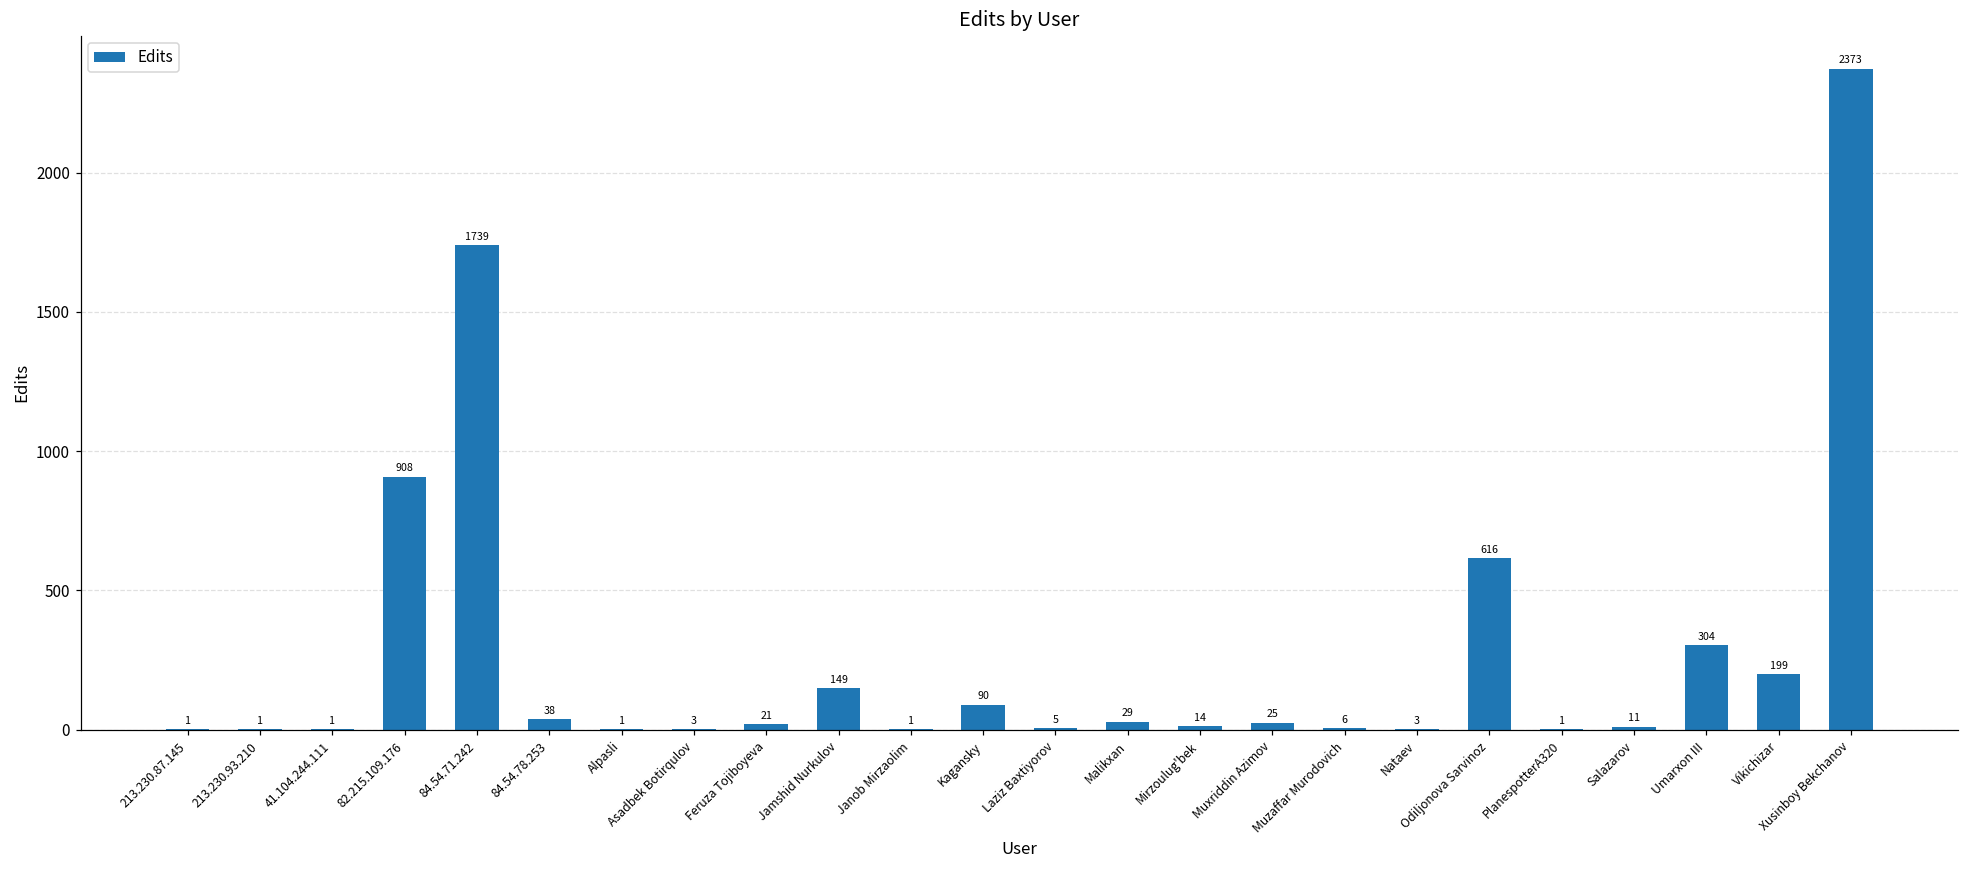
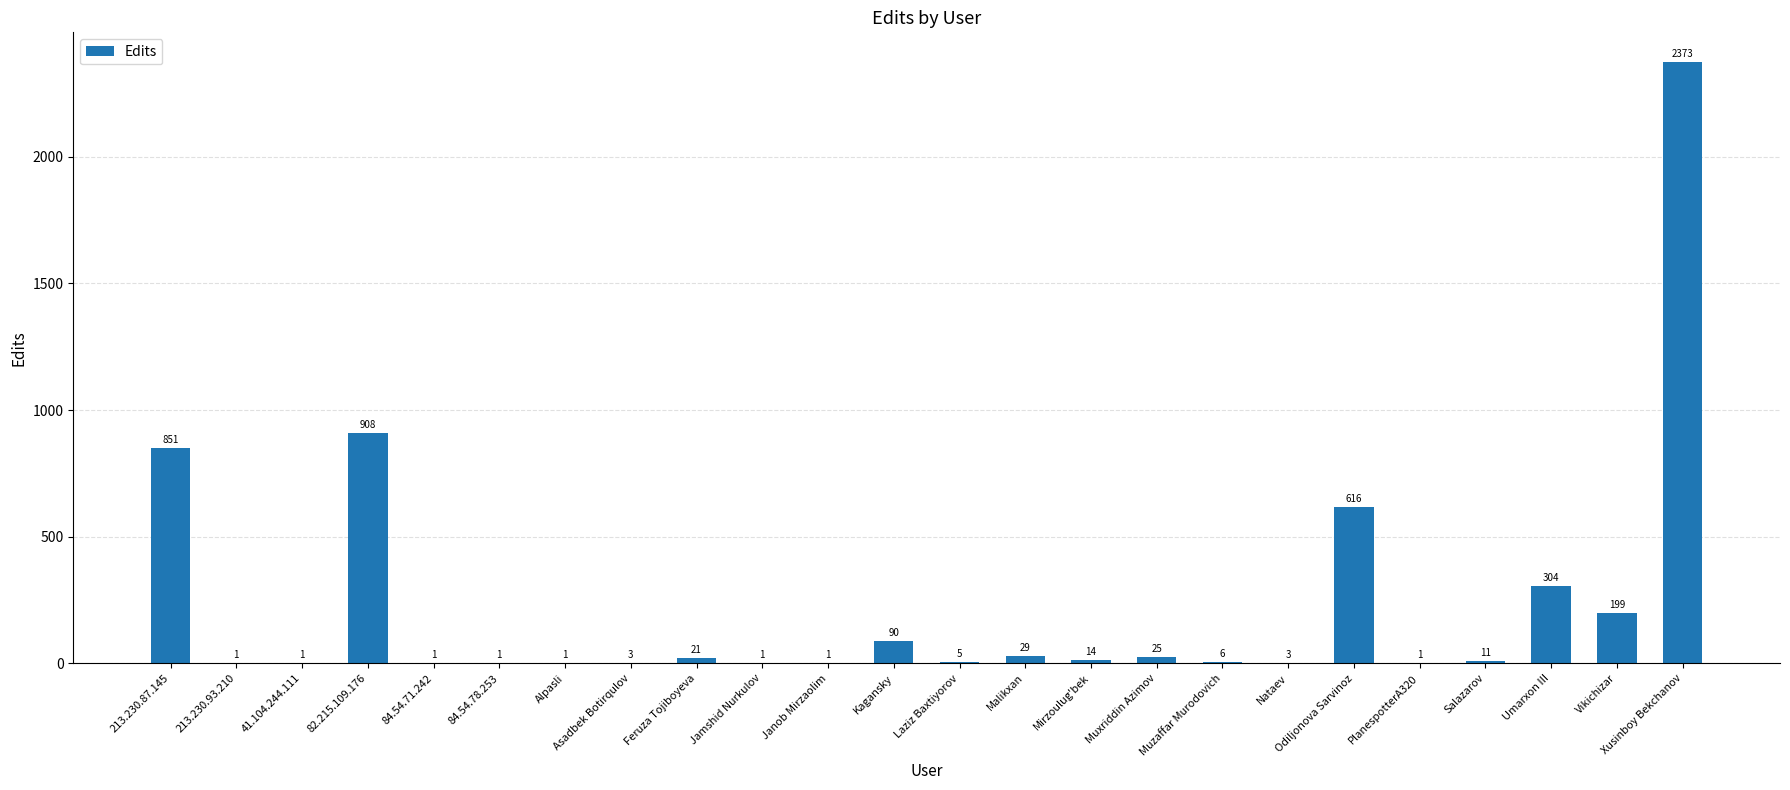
213.230.87.145: 1 -> 851
84.54.71.242: 1739 -> 1
84.54.78.253: 38 -> 1
Jamshid Nurkulov: 149 -> 1
